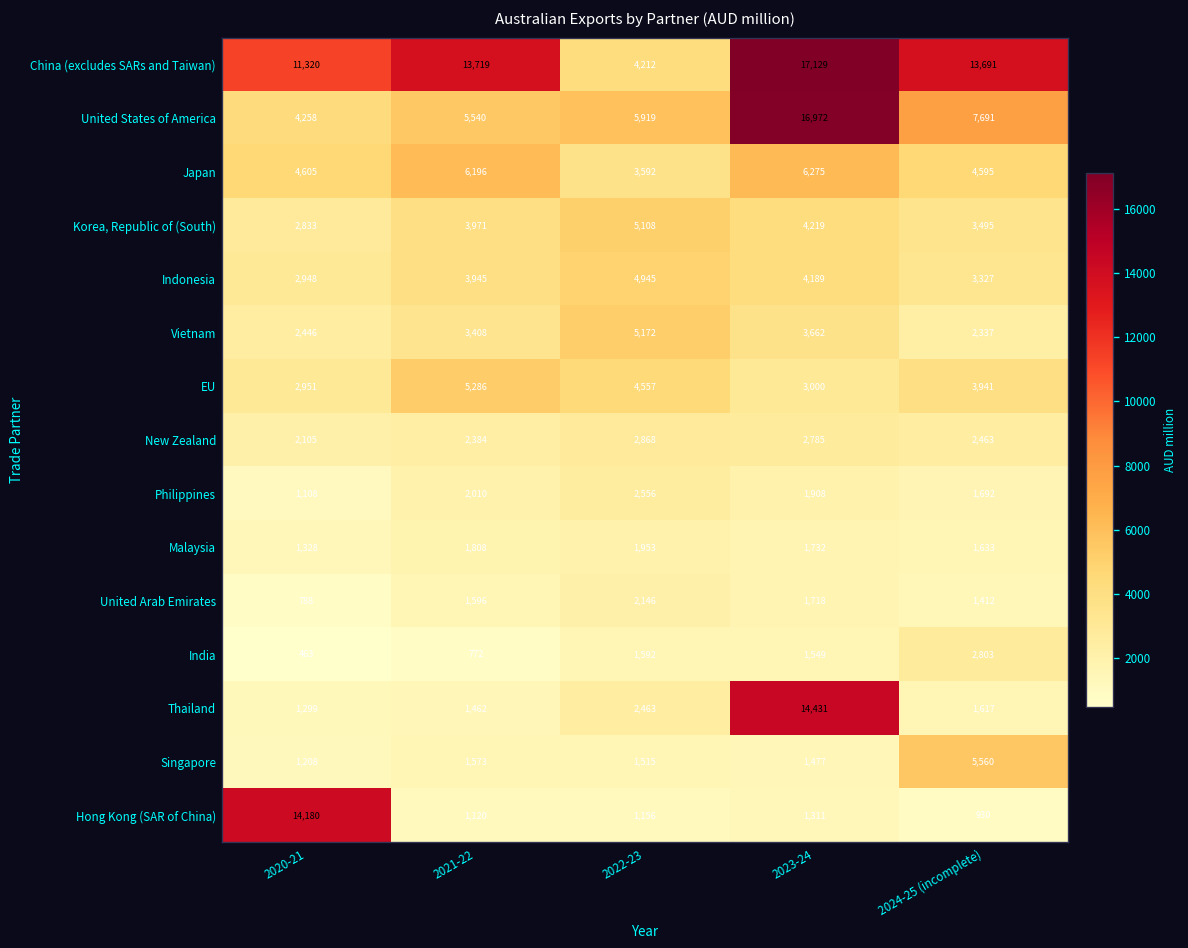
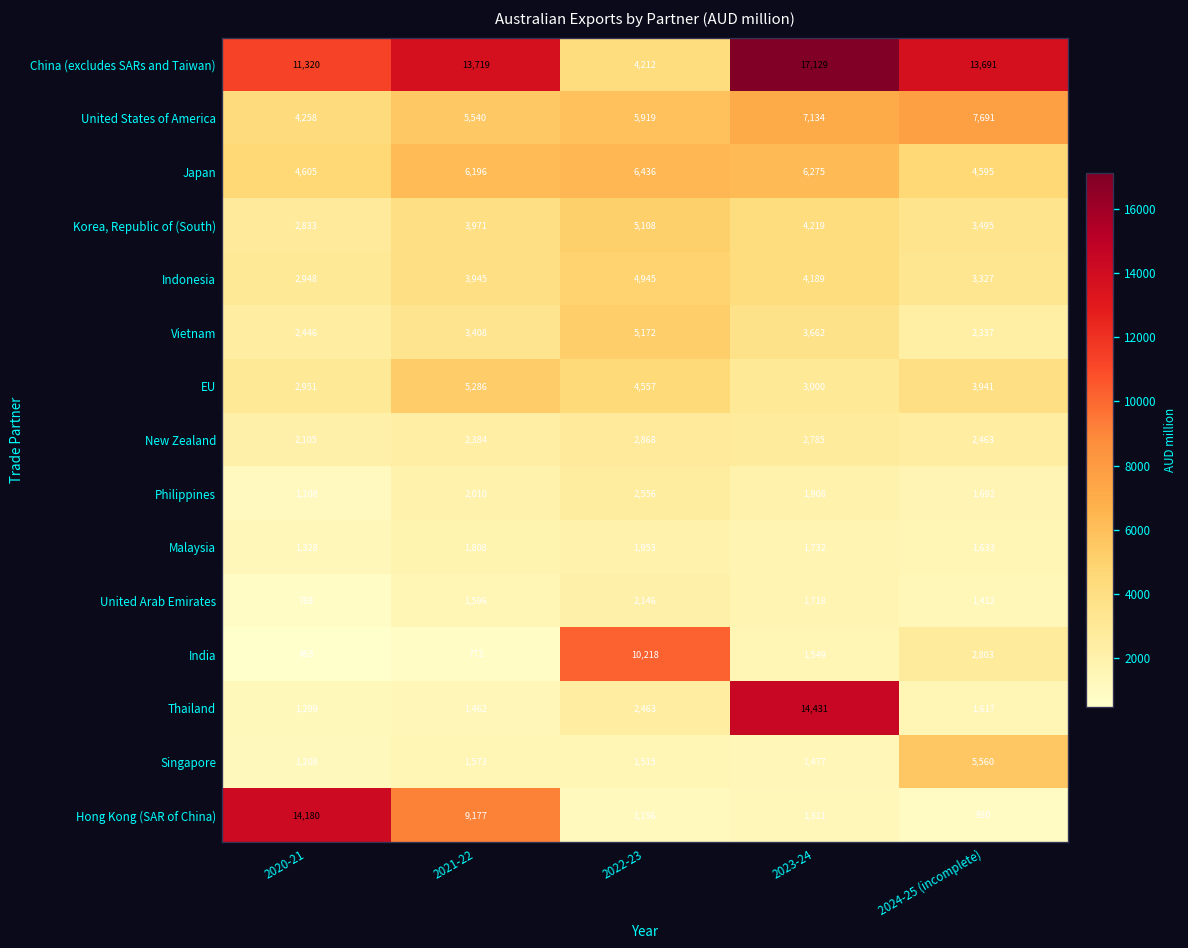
United States of America, 2023-24: 16,972 -> 7,134
Japan, 2022-23: 3,592 -> 6,436
India, 2022-23: 1,592 -> 10,218
Hong Kong (SAR of China), 2021-22: 1,120 -> 9,177
